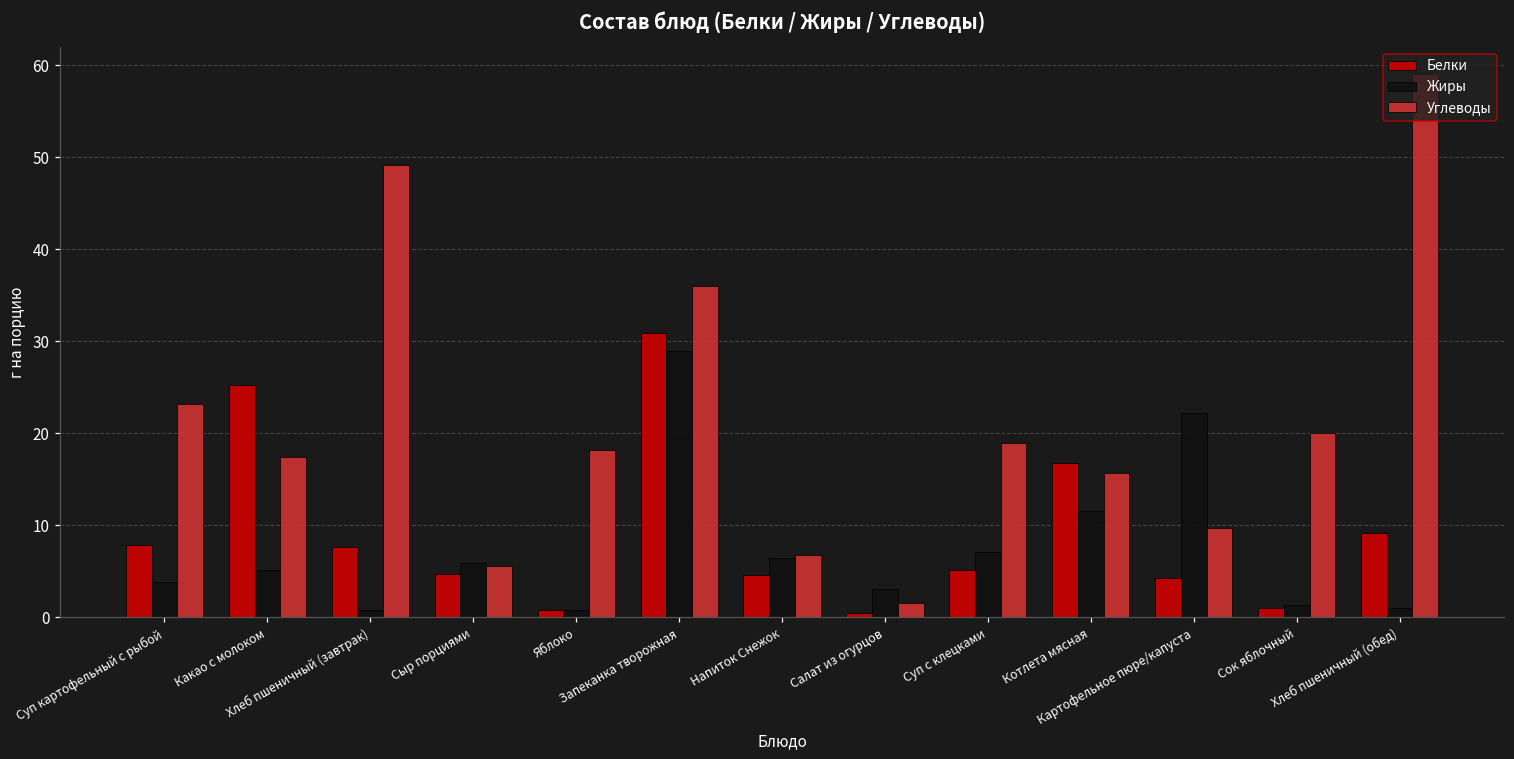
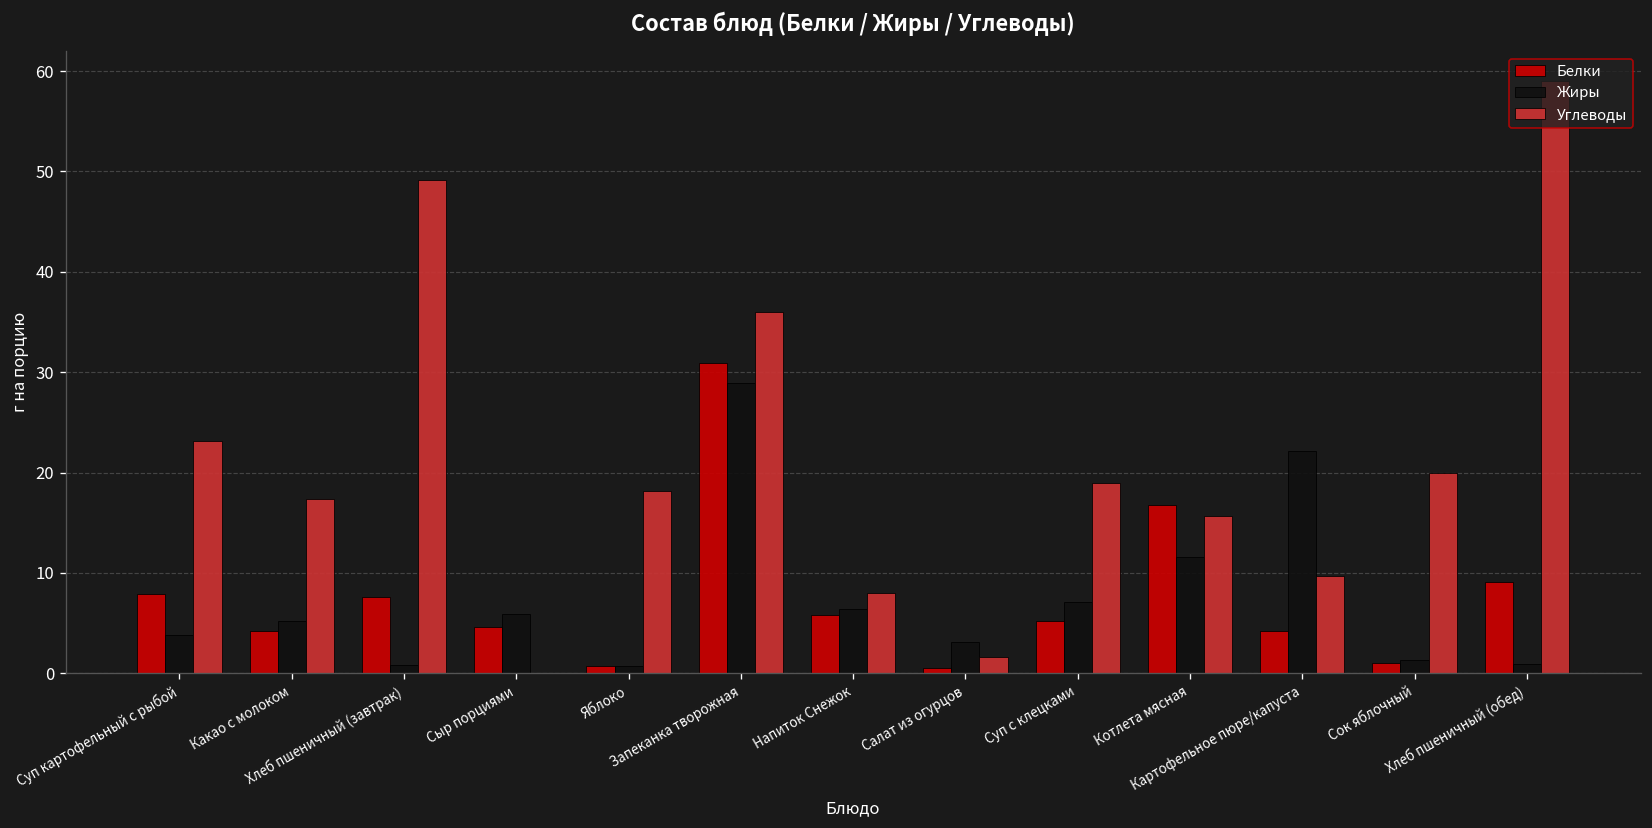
Белки, Какао с молоком: 25 -> 4
Углеводы, Сыр порциями: 6 -> 0
Белки, Напиток Снежок: 5 -> 6
Углеводы, Напиток Снежок: 7 -> 8
